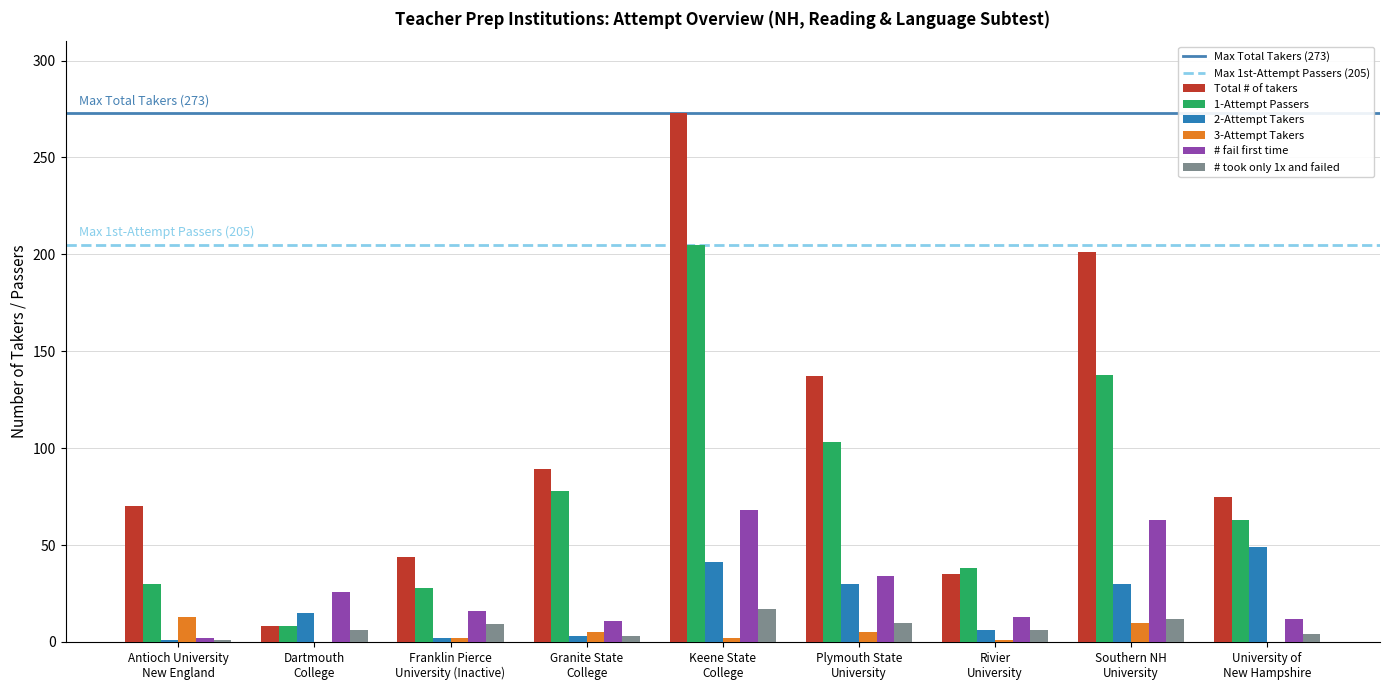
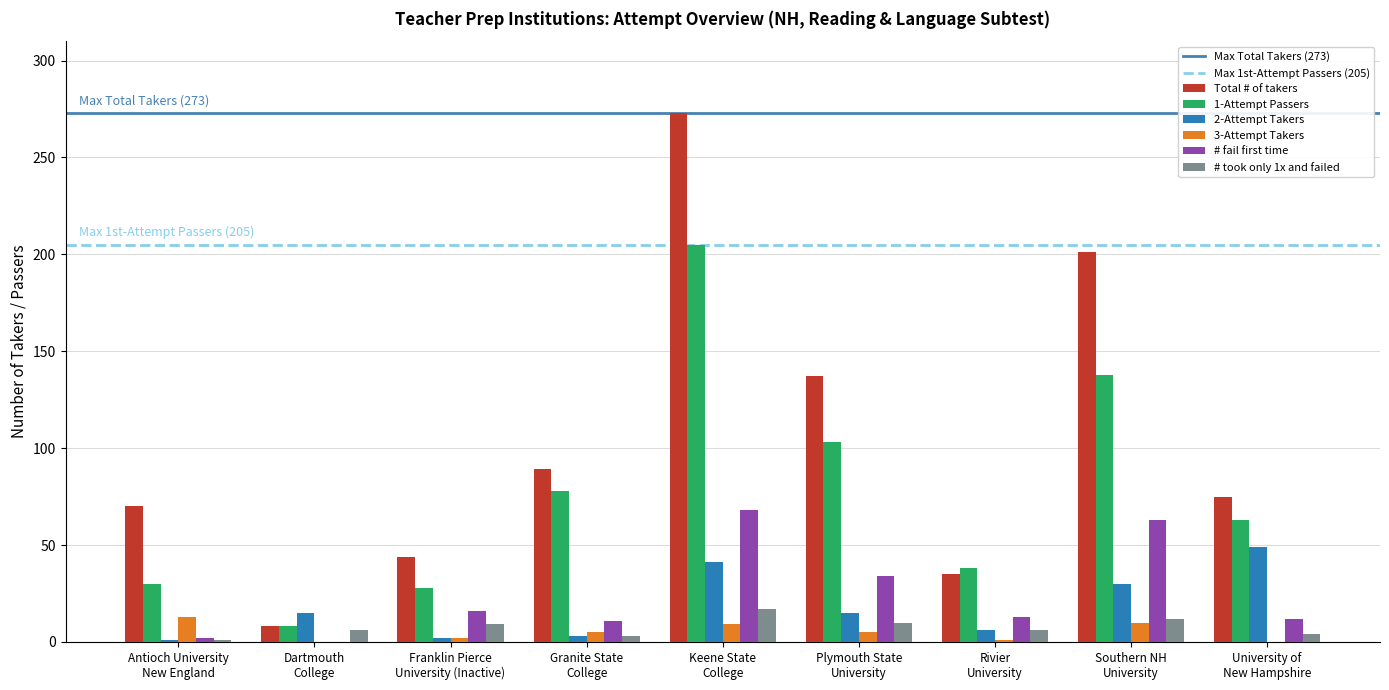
# fail first time, Dartmouth College: 26 -> 0
3-Attempt Takers, Keene State College: 2 -> 9
2-Attempt Takers, Plymouth State University: 30 -> 15
